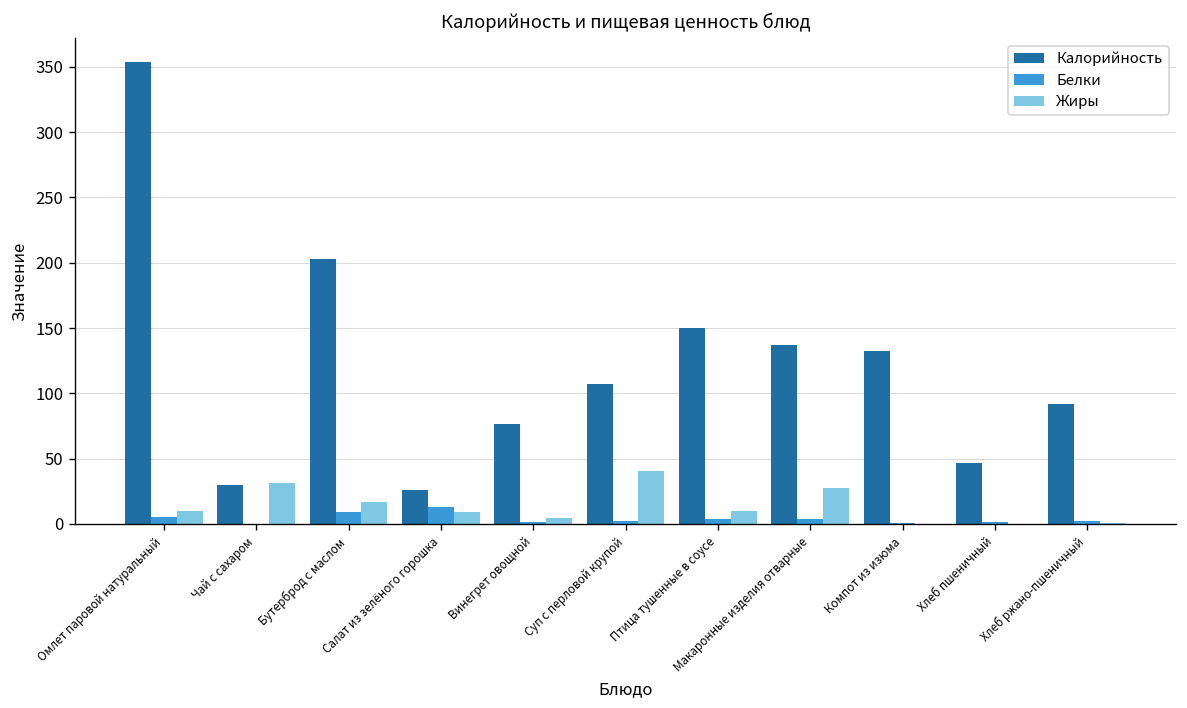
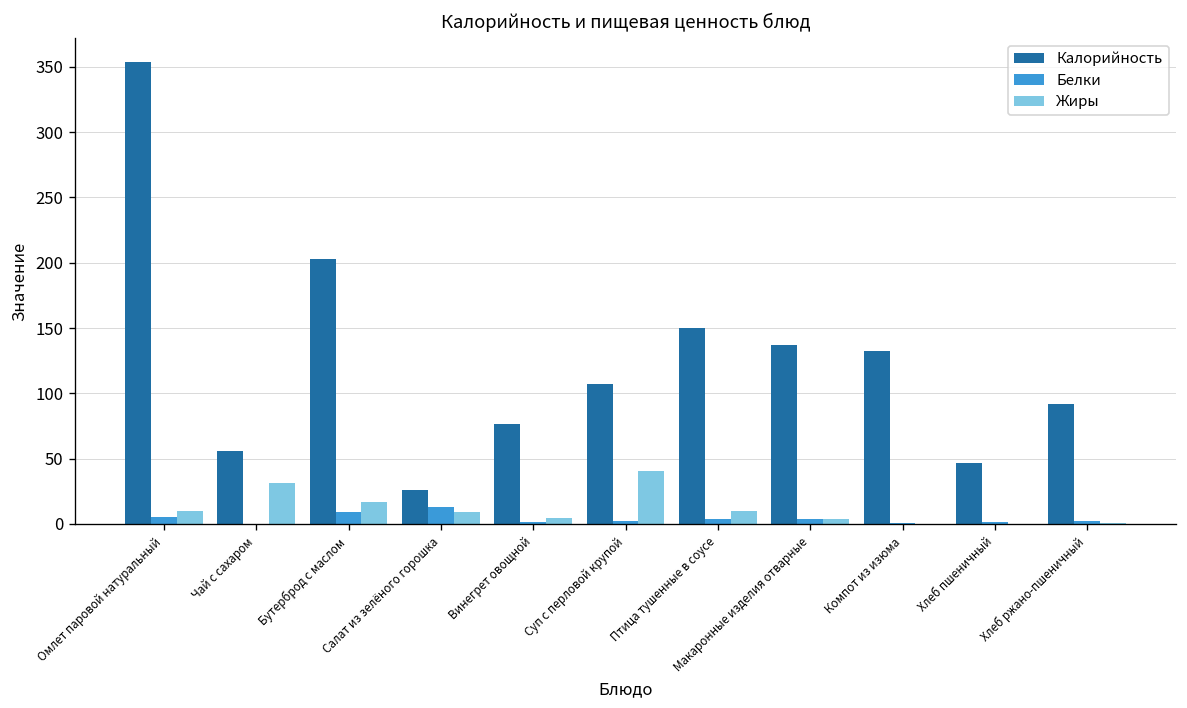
Калорийность, Чай с сахаром: 30 -> 56
Жиры, Макаронные изделия отварные: 27 -> 4
